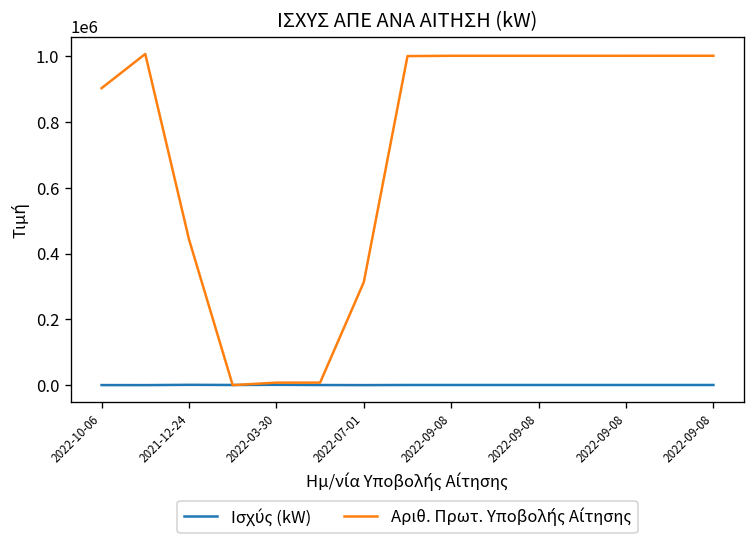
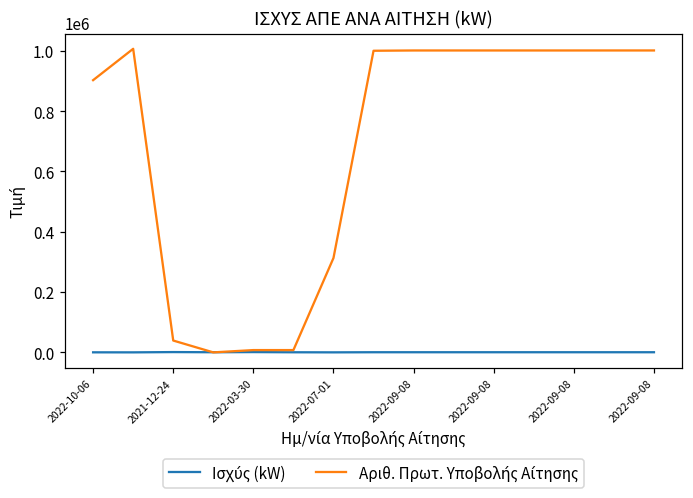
Αριθ. Πρωτ. Υποβολής Αίτησης, 2021-12-24: 440000 -> 40000
